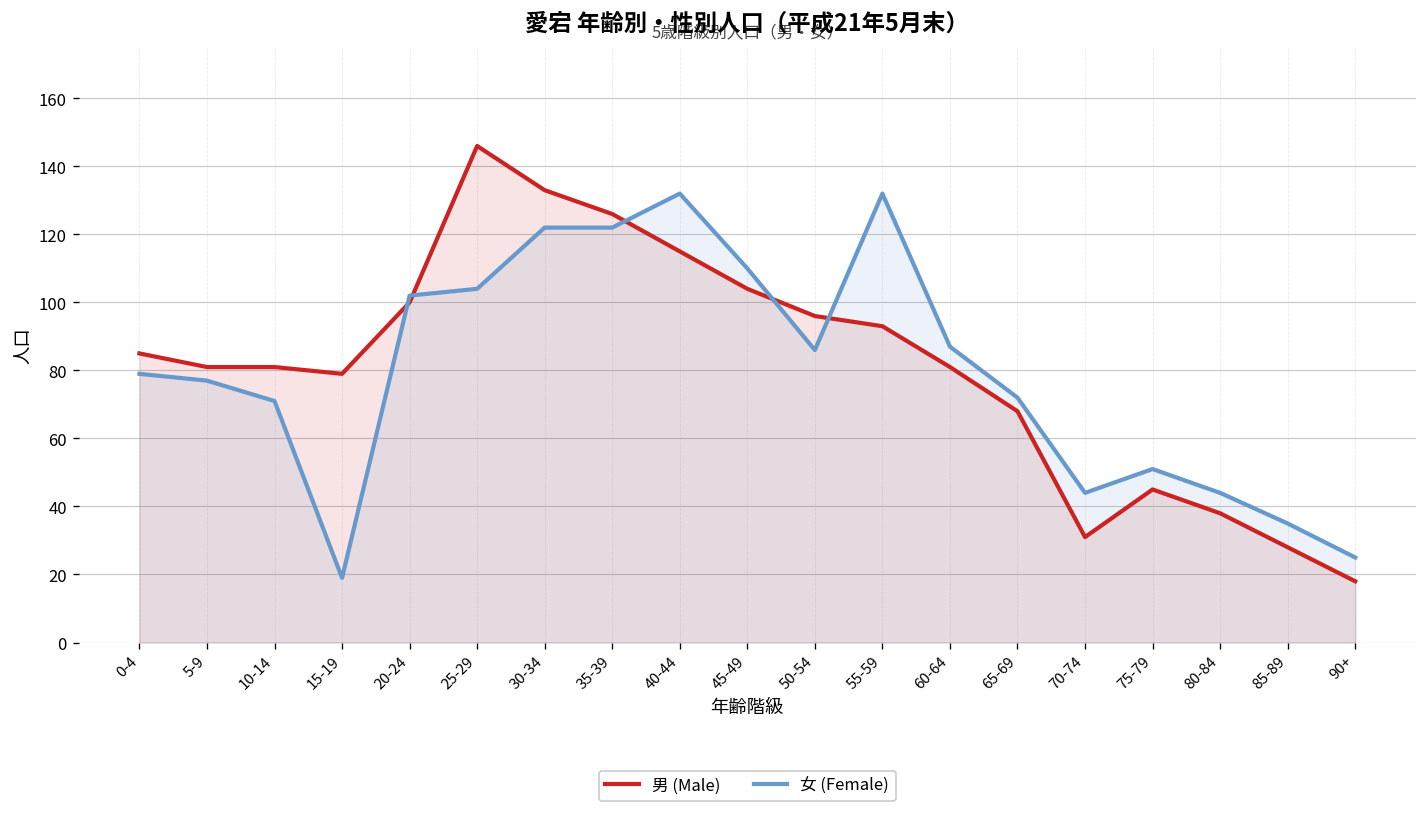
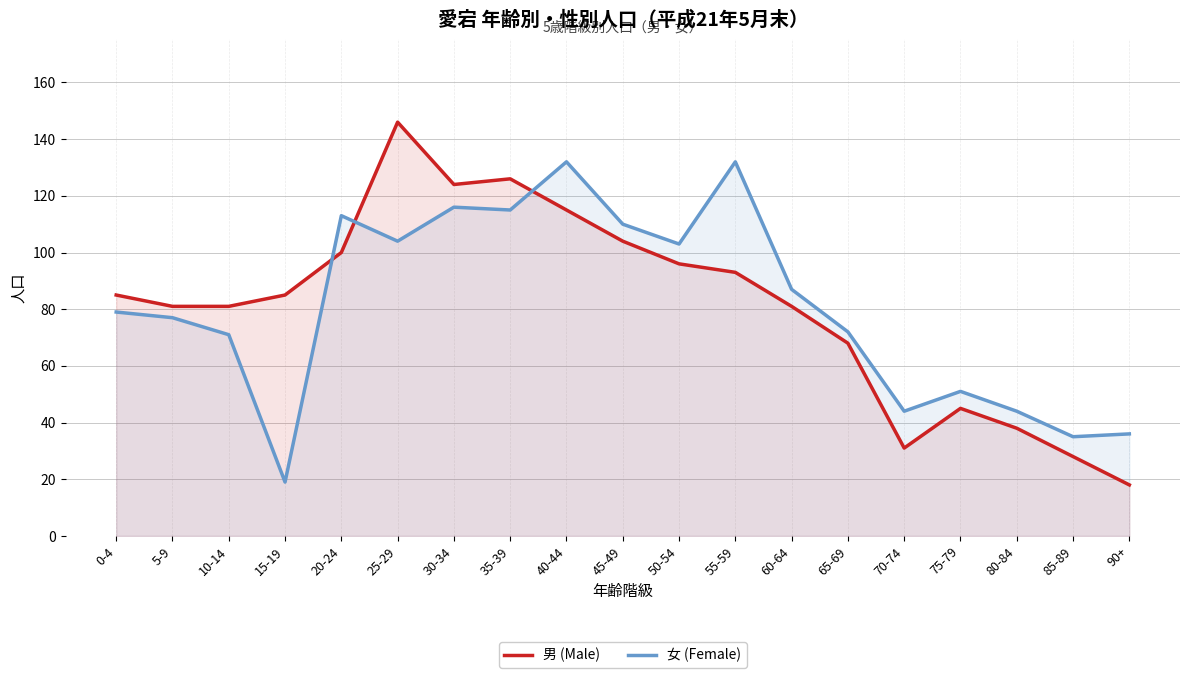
男 (Male), 15-19: 79 -> 85
女 (Female), 20-24: 102 -> 113
男 (Male), 30-34: 133 -> 124
女 (Female), 30-34: 122 -> 116
女 (Female), 35-39: 122 -> 115
女 (Female), 50-54: 86 -> 103
女 (Female), 90+: 25 -> 36
